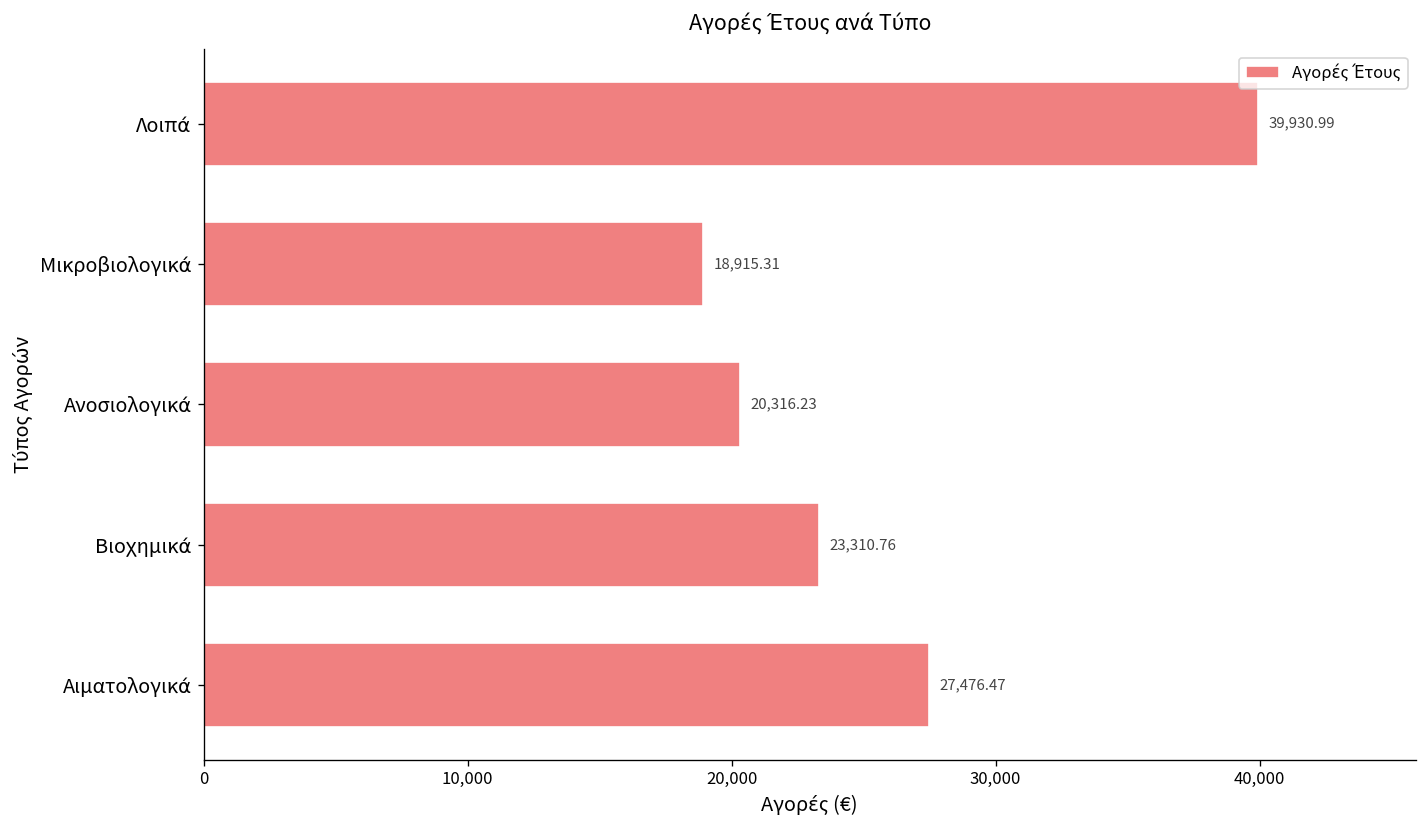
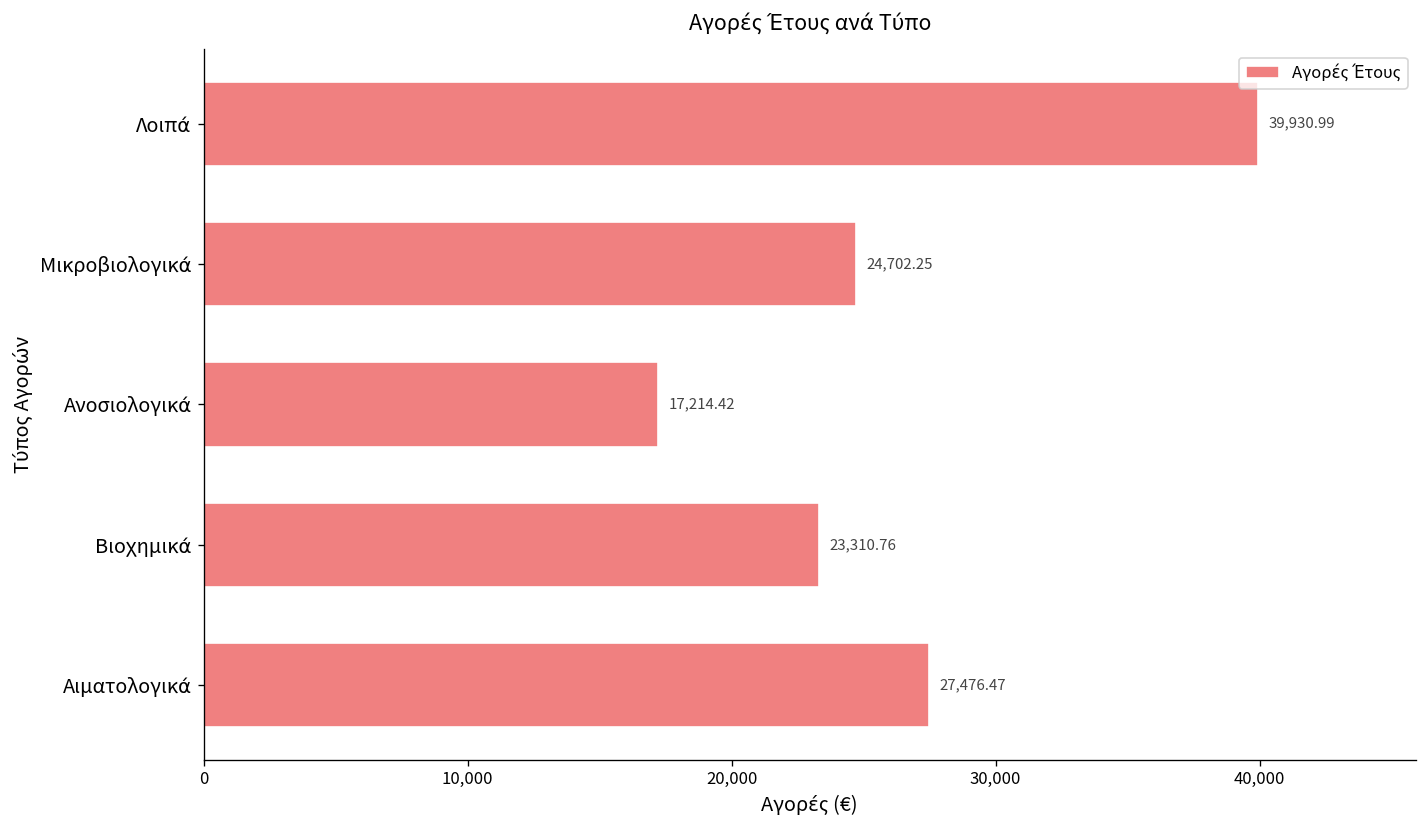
Μικροβιολογικά: 18,915.31 -> 24,702.25
Ανοσιολογικά: 20,316.23 -> 17,214.42
